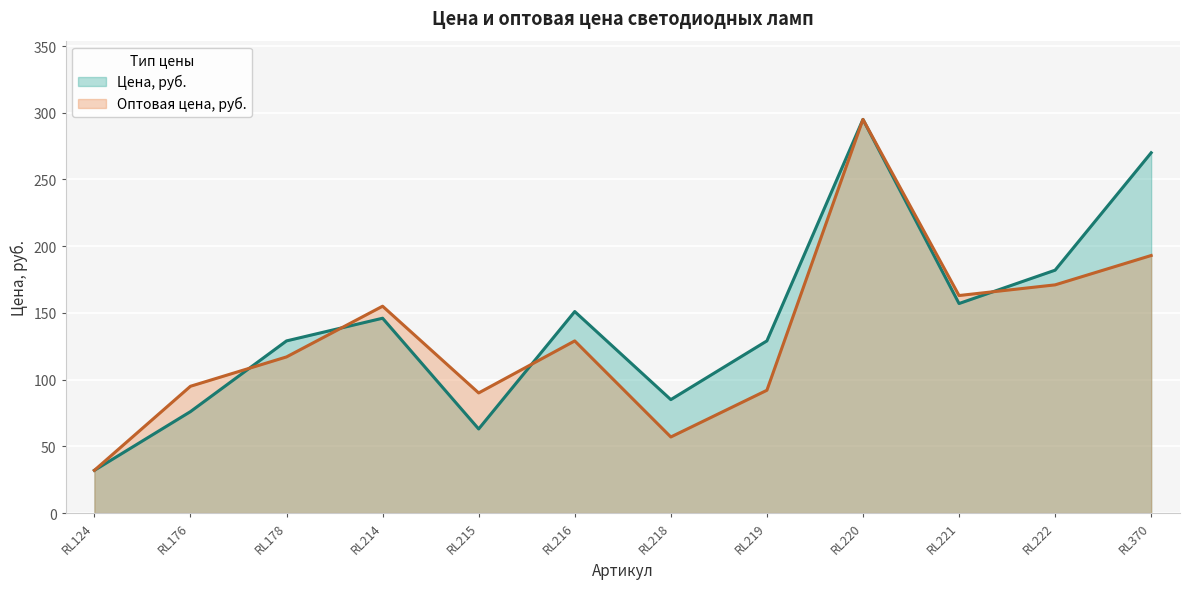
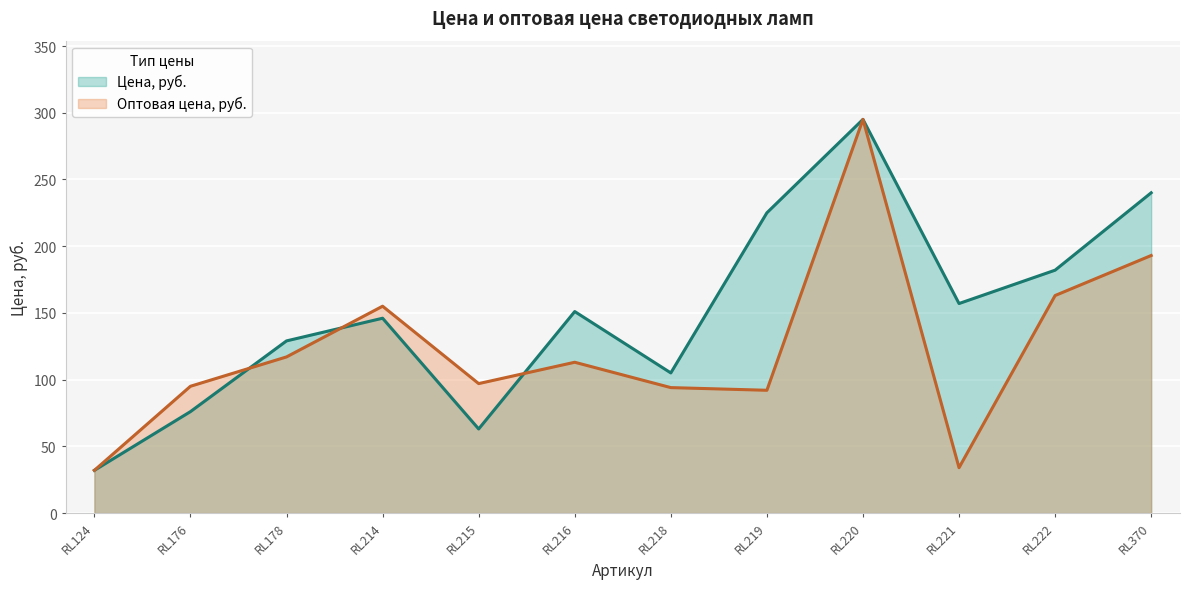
Оптовая цена, руб., RL215: 90 -> 97
Оптовая цена, руб., RL216: 129 -> 113
Цена, руб., RL218: 85 -> 105
Оптовая цена, руб., RL218: 57 -> 94
Цена, руб., RL219: 129 -> 225
Оптовая цена, руб., RL221: 163 -> 34
Оптовая цена, руб., RL222: 171 -> 163
Цена, руб., RL370: 270 -> 240
